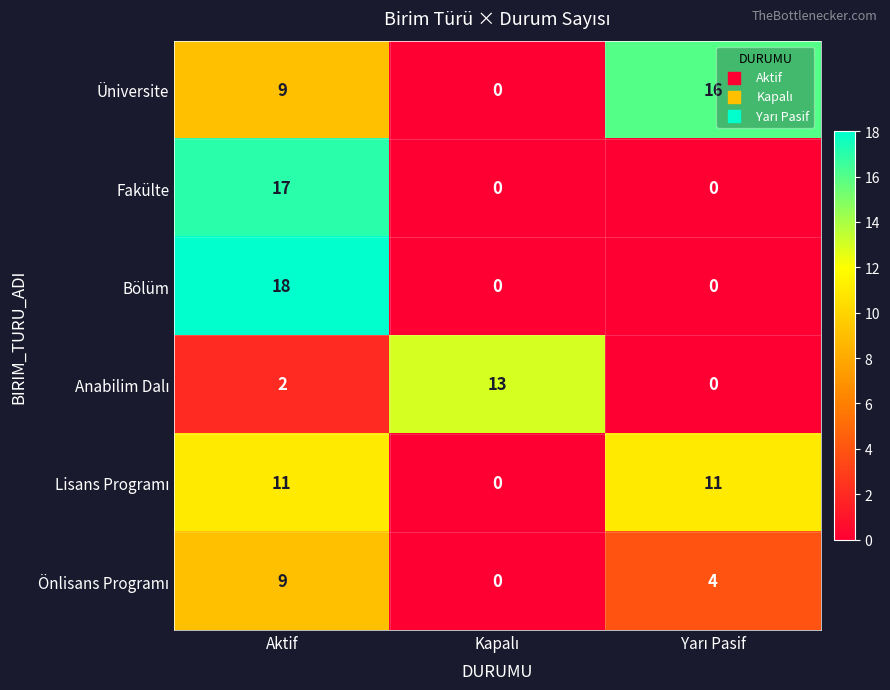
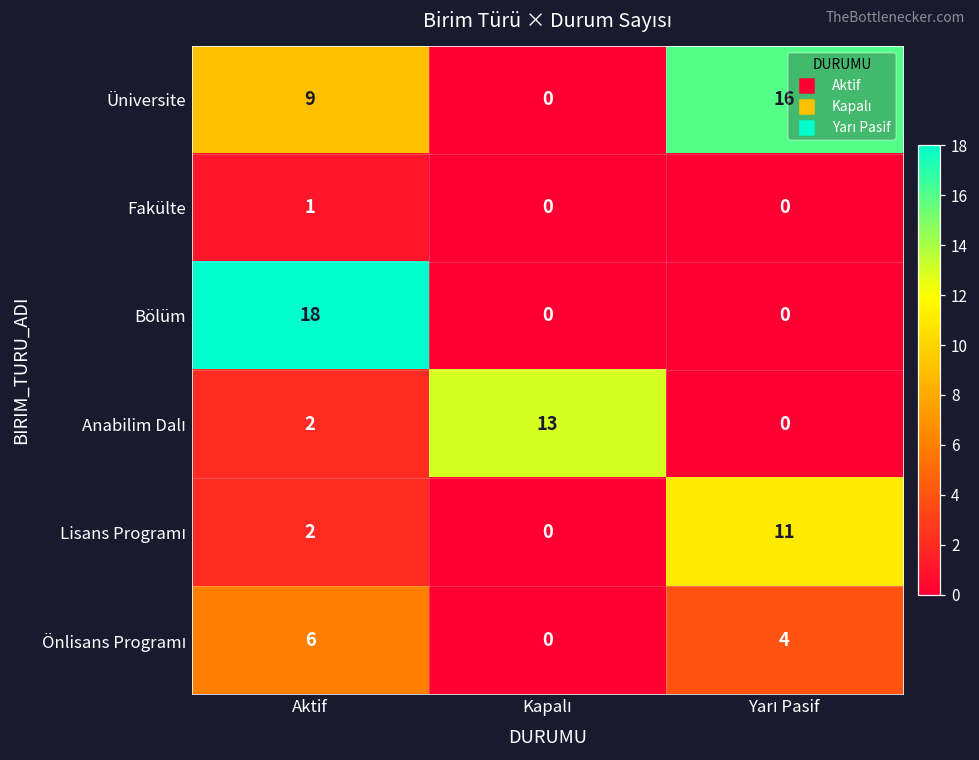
Fakülte, Aktif: 17 -> 1
Lisans Programı, Aktif: 11 -> 2
Önlisans Programı, Aktif: 9 -> 6
